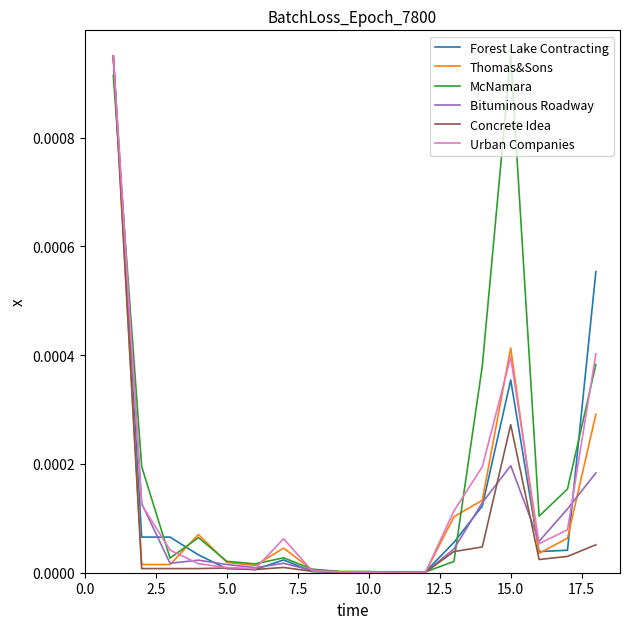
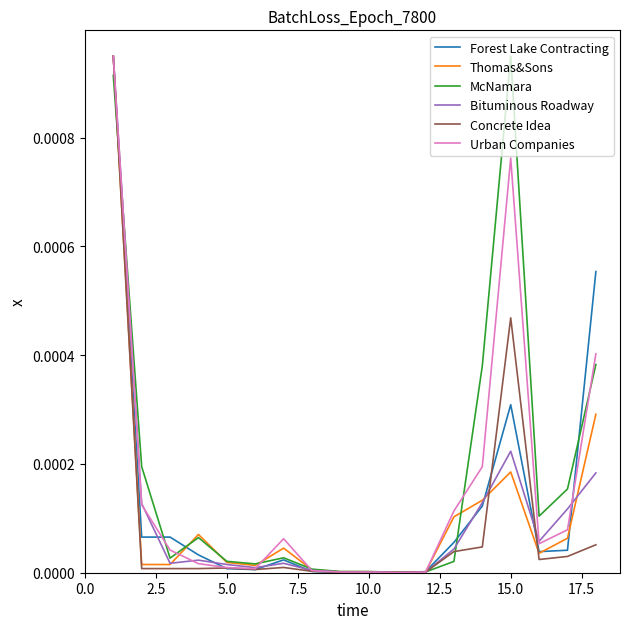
Forest Lake Contracting, 15.0: 0.00035 -> 0.00031
Thomas&Sons, 15.0: 0.00041 -> 0.00019
Bituminous Roadway, 15.0: 0.00020 -> 0.00022
Concrete Idea, 15.0: 0.00027 -> 0.00047
Urban Companies, 15.0: 0.00040 -> 0.00076
